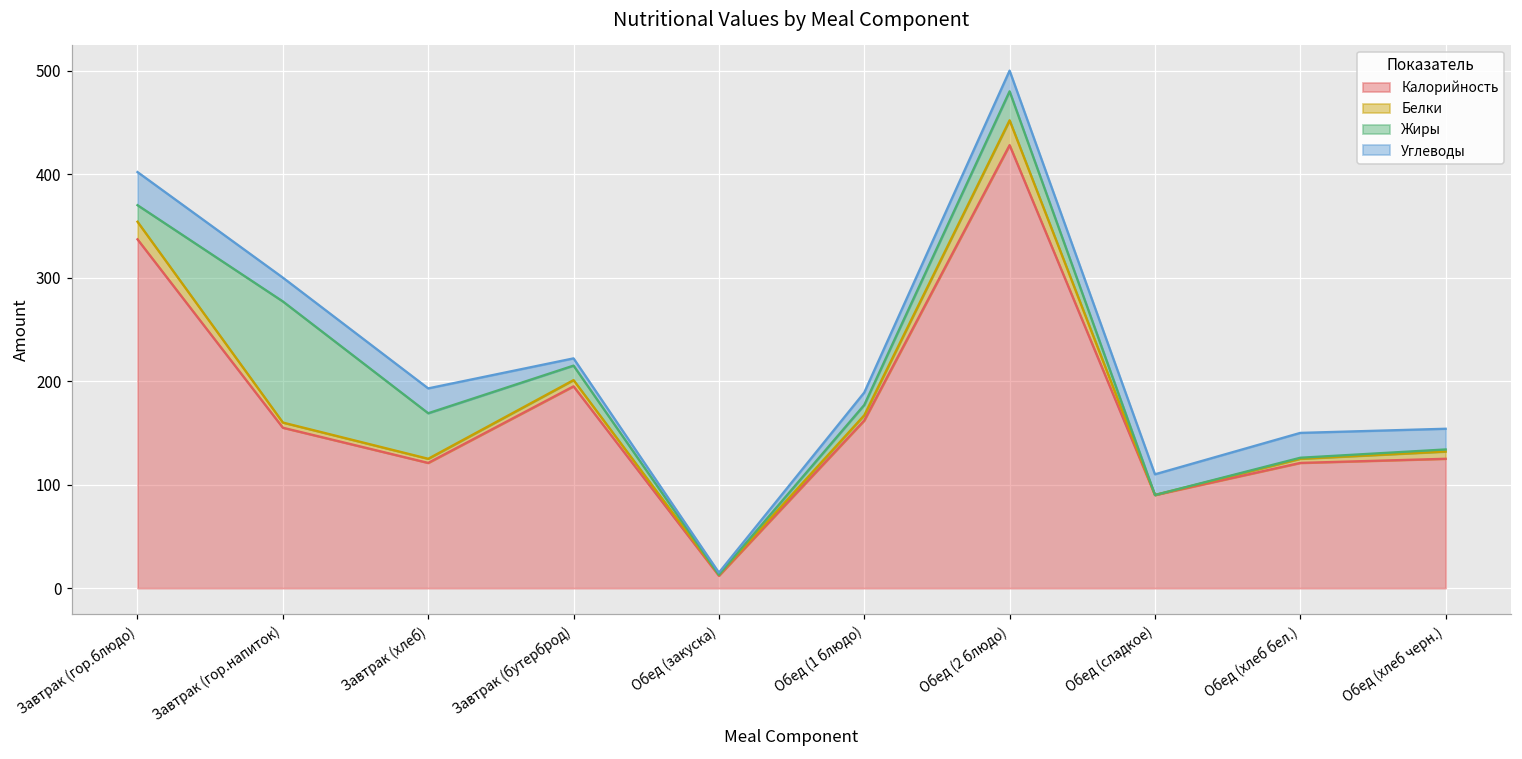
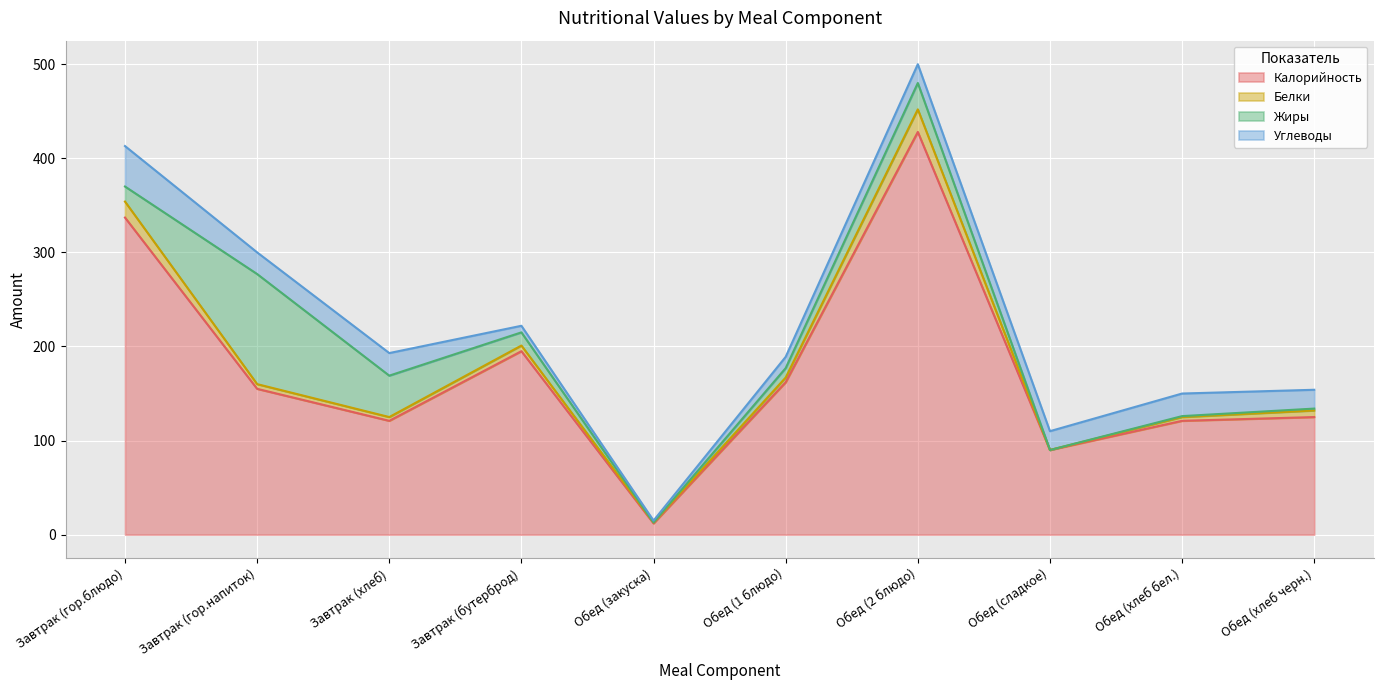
Углеводы, Завтрак (гор.блюдо): 30 -> 40
